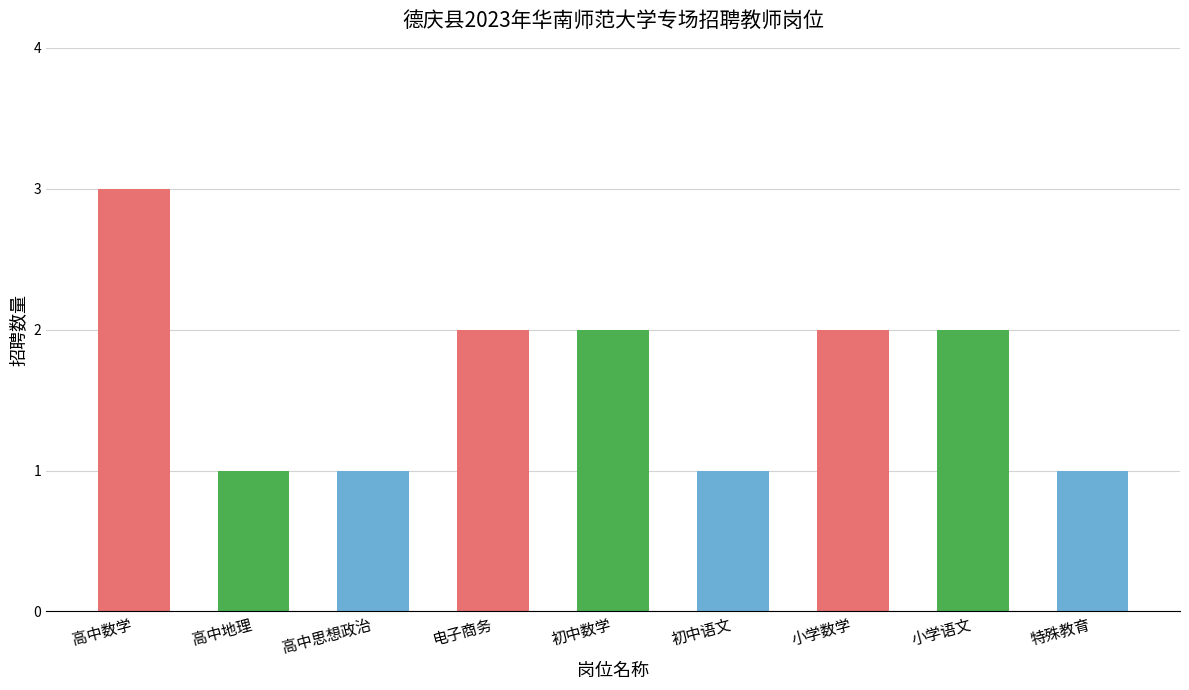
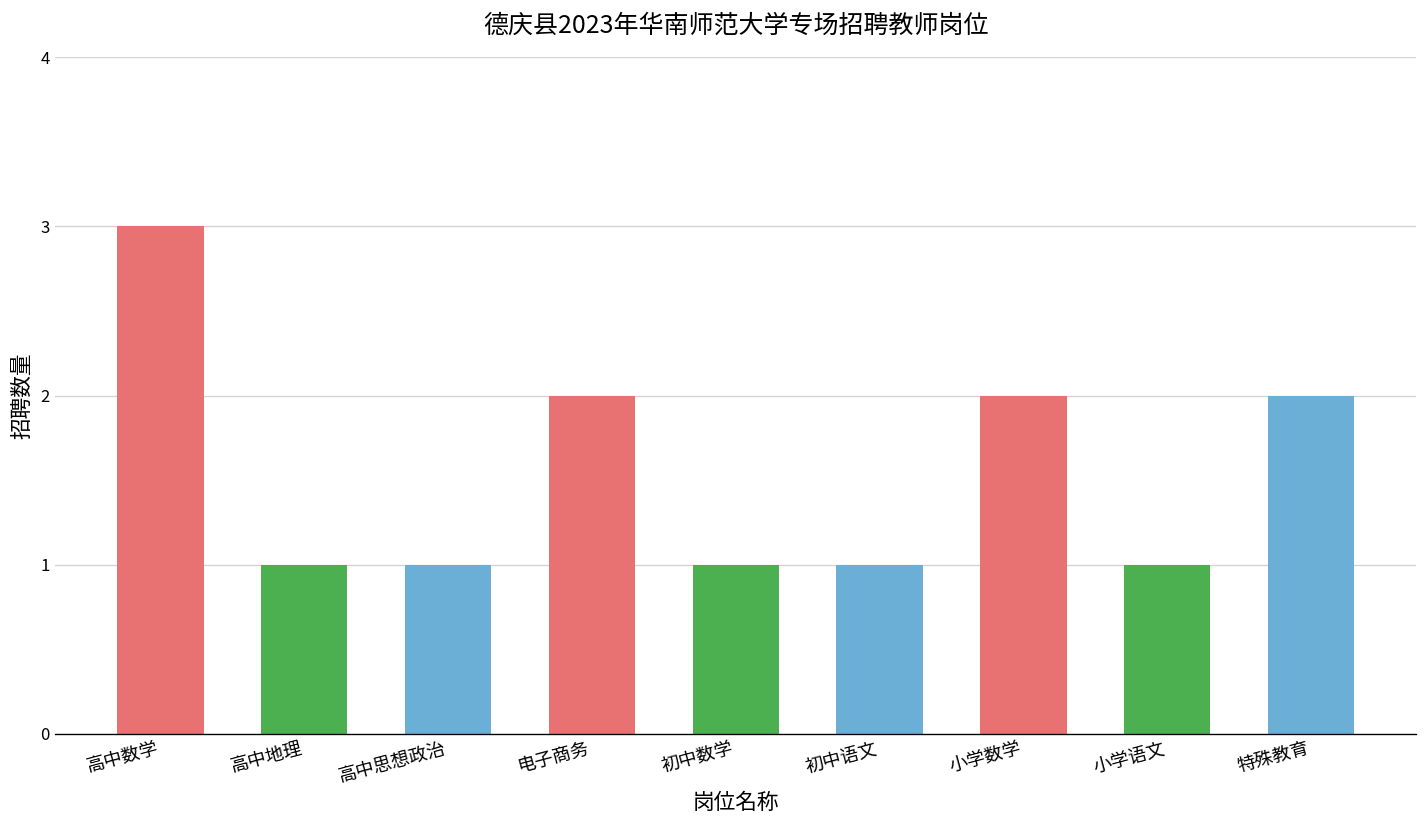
初中数学: 2 -> 1
小学语文: 2 -> 1
特殊教育: 1 -> 2
